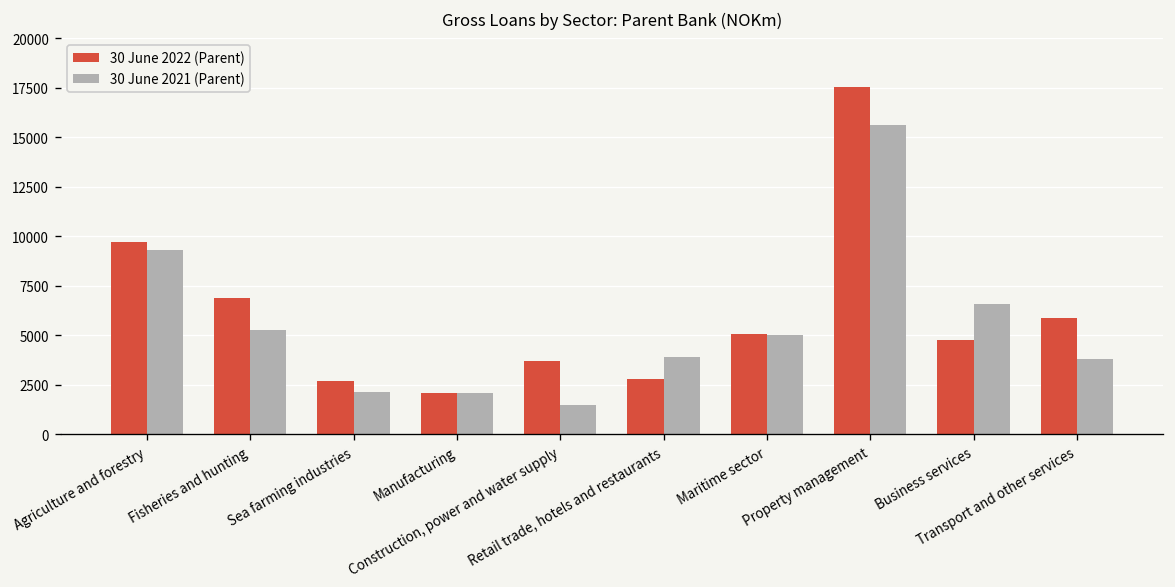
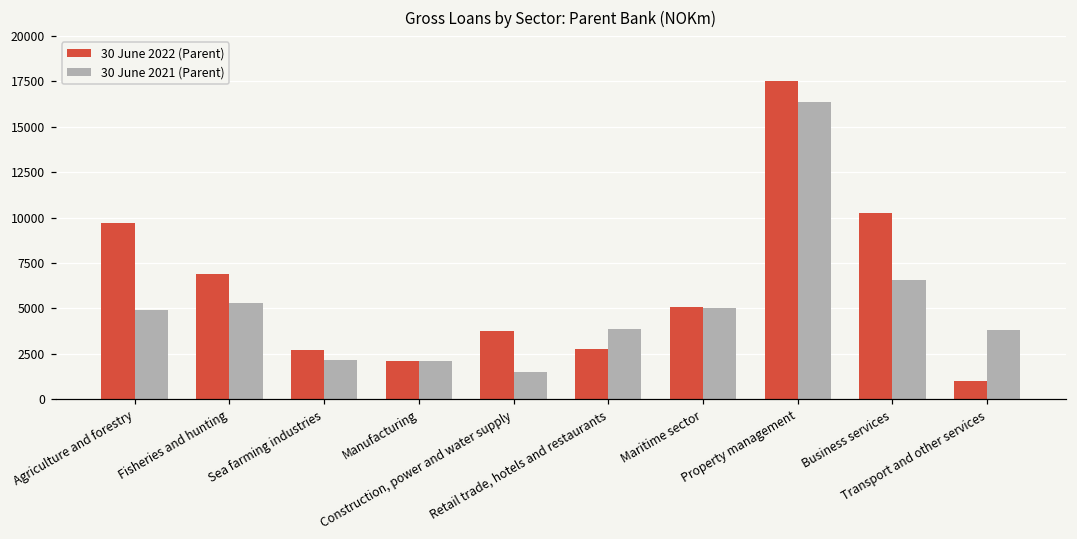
30 June 2021 (Parent), Agriculture and forestry: 9300 -> 4900
30 June 2021 (Parent), Property management: 15600 -> 16400
30 June 2022 (Parent), Business services: 4700 -> 10200
30 June 2022 (Parent), Transport and other services: 5900 -> 1000
